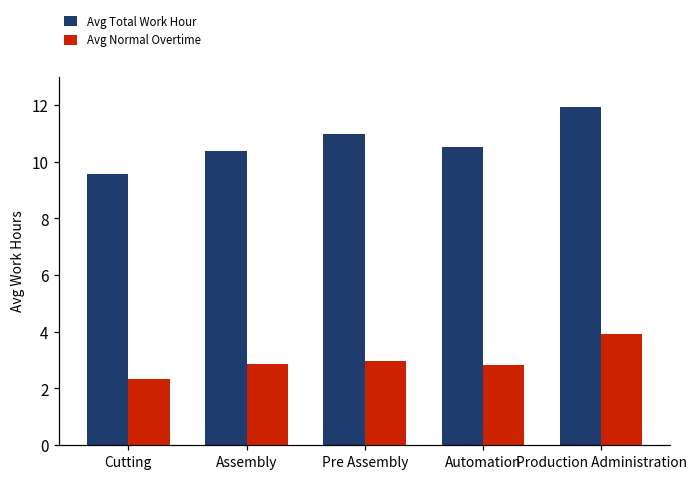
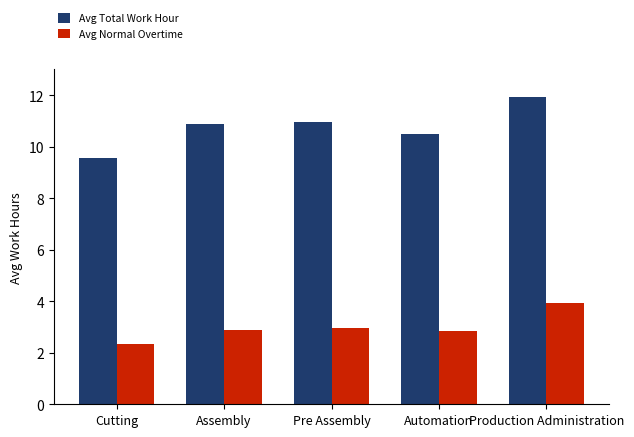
Avg Total Work Hour, Assembly: 10.4 -> 10.9
